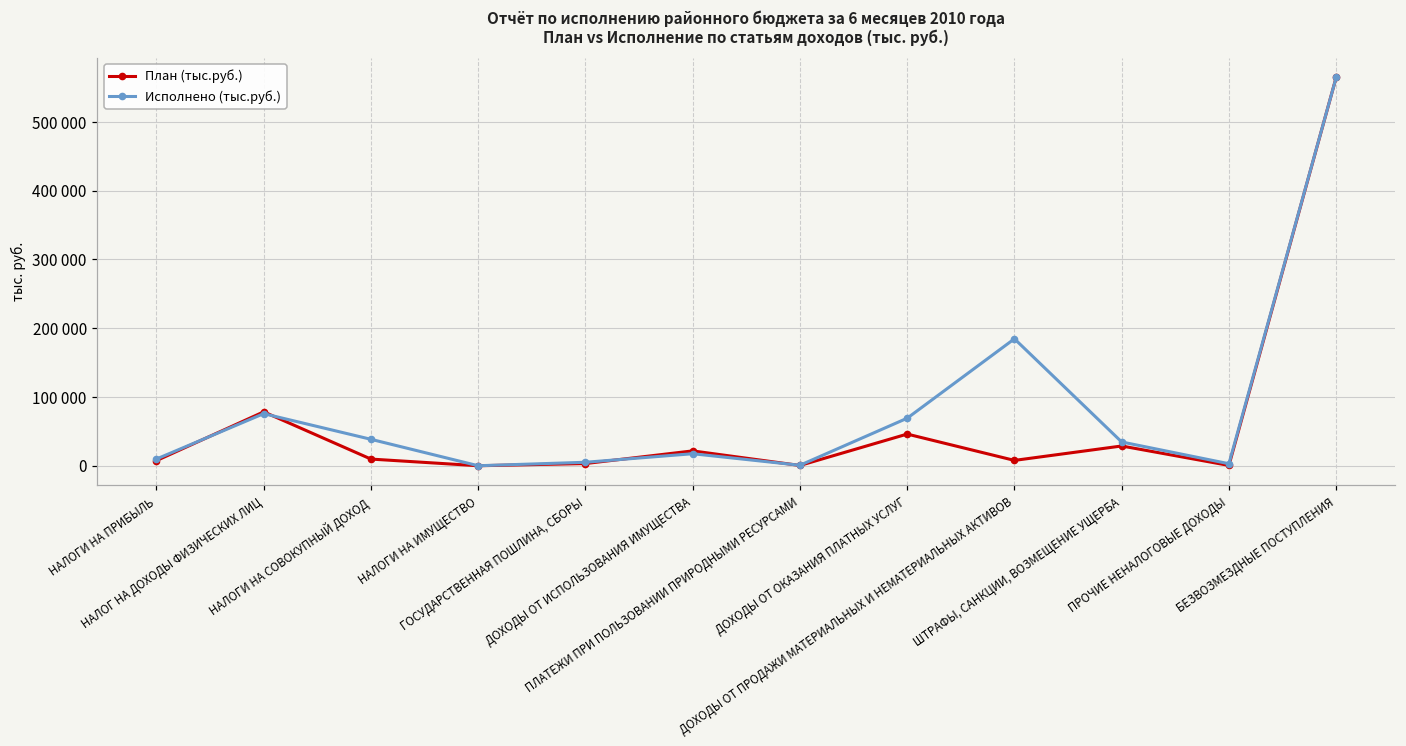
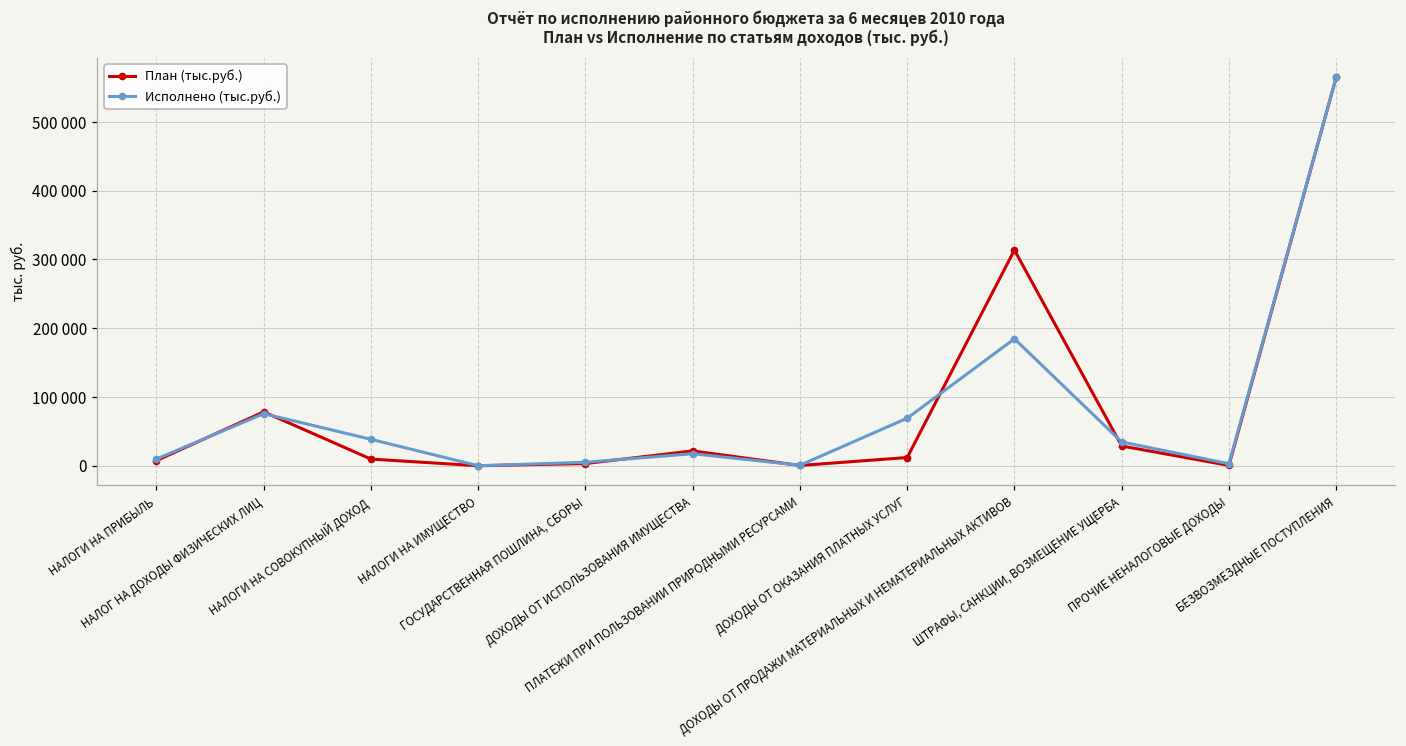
План (тыс.руб.), ДОХОДЫ ОТ ОКАЗАНИЯ ПЛАТНЫХ УСЛУГ: 50000 -> 10000
План (тыс.руб.), ДОХОДЫ ОТ ПРОДАЖИ МАТЕРИАЛЬНЫХ И НЕМАТЕРИАЛЬНЫХ АКТИВОВ: 10000 -> 310000
